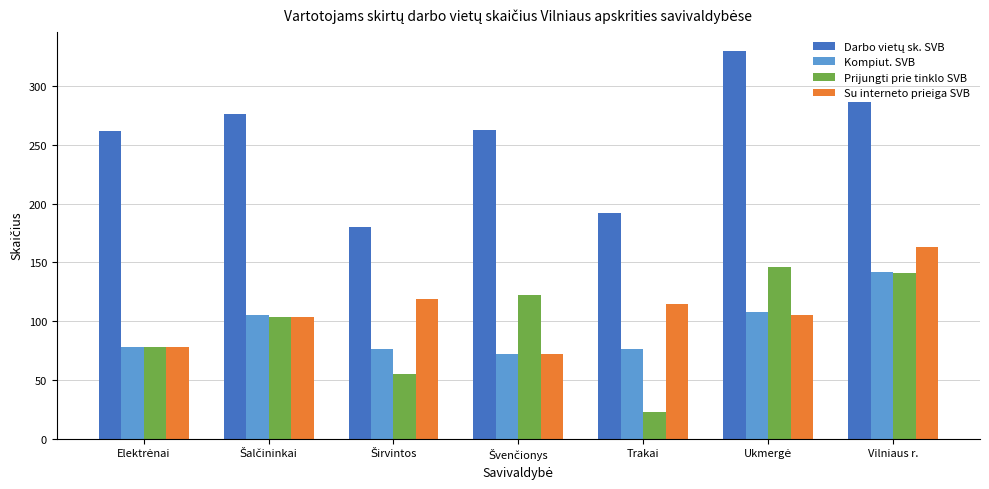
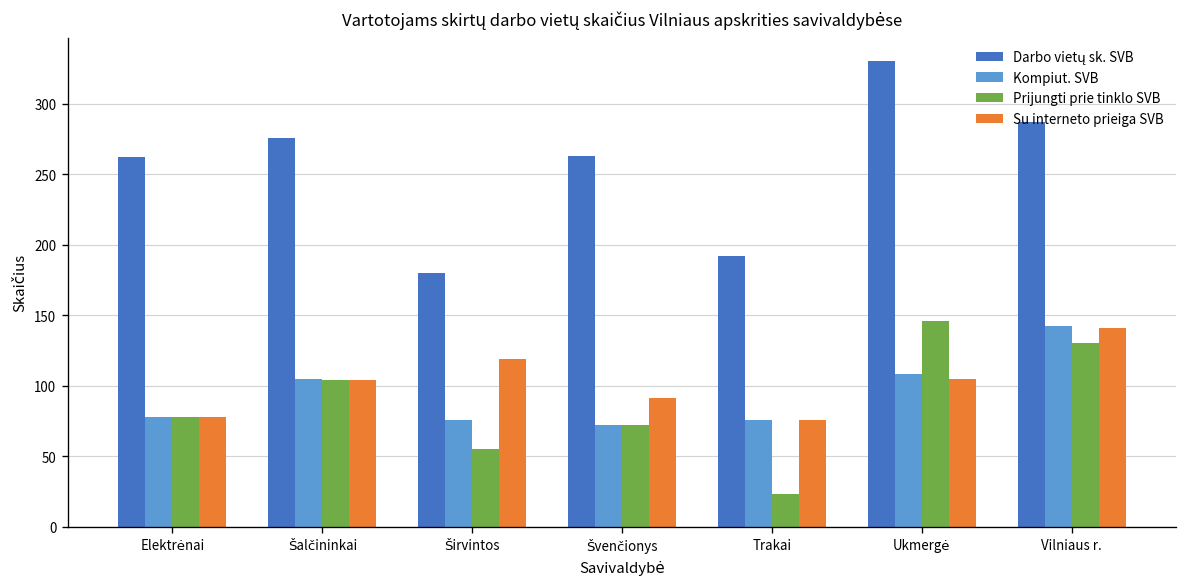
Prijungti prie tinklo SVB, Švenčionys: 122 -> 72
Su interneto prieiga SVB, Švenčionys: 72 -> 91
Su interneto prieiga SVB, Trakai: 115 -> 76
Prijungti prie tinklo SVB, Vilniaus r.: 141 -> 130
Su interneto prieiga SVB, Vilniaus r.: 163 -> 141
